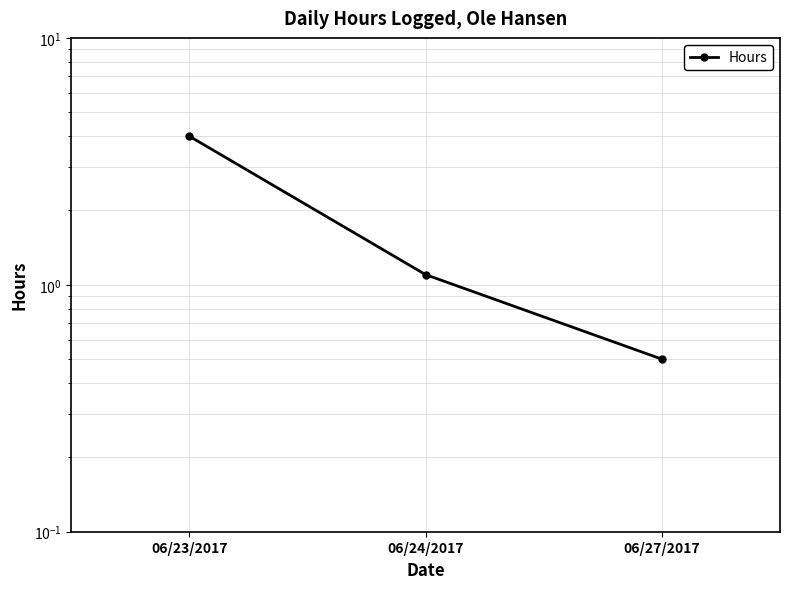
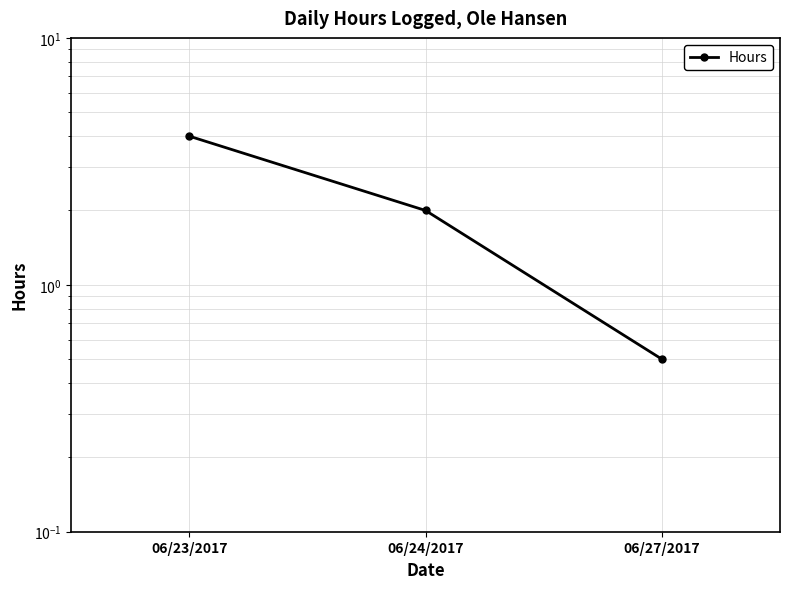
06/24/2017: 1.1 -> 2.0
